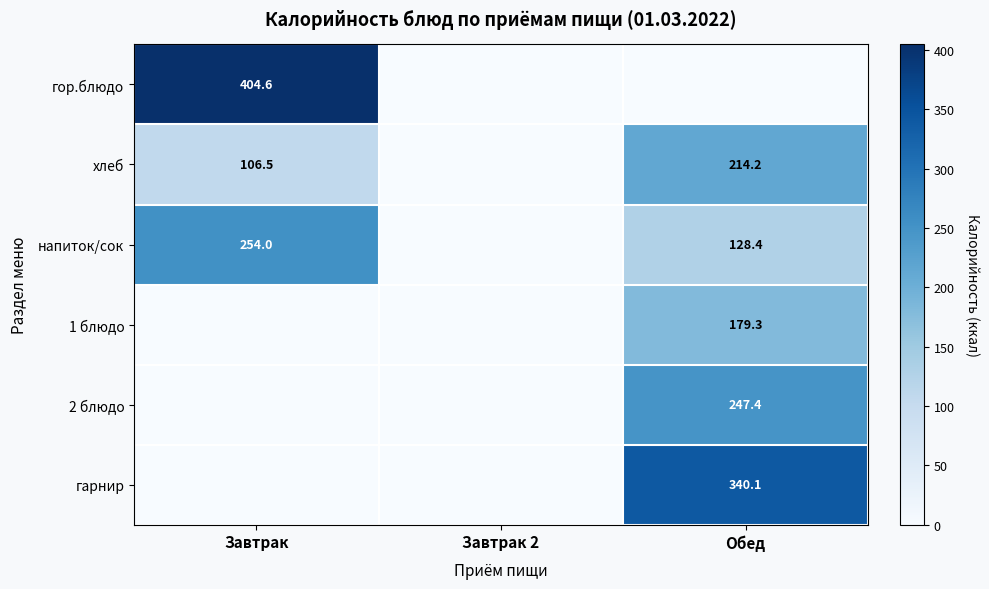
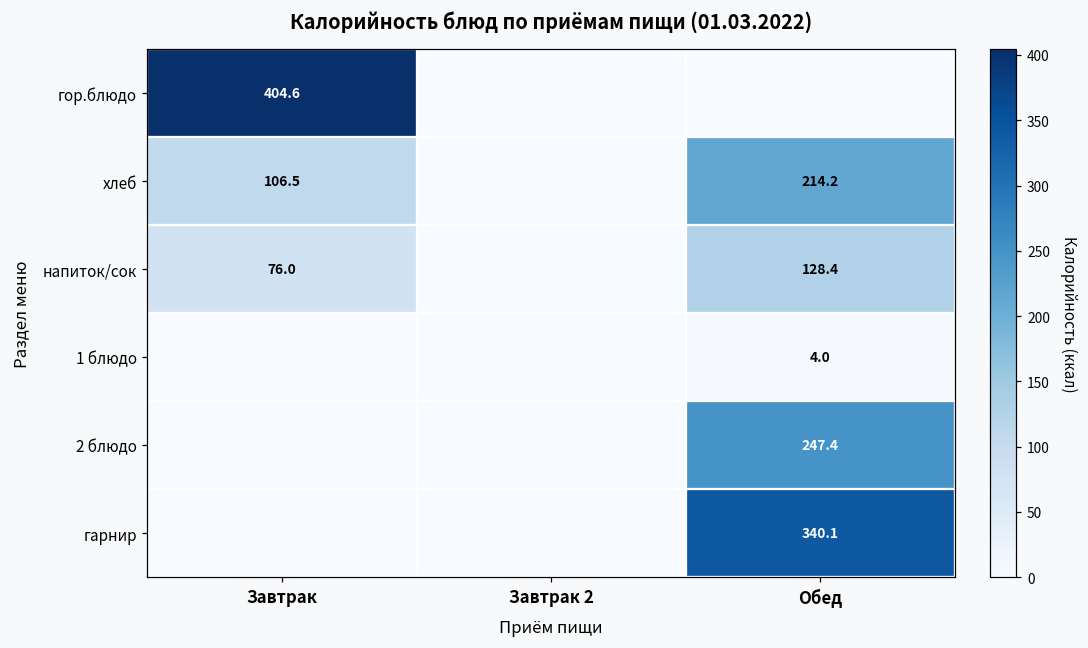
напиток/сок, Завтрак: 254.0 -> 76.0
1 блюдо, Обед: 179.3 -> 4.0
